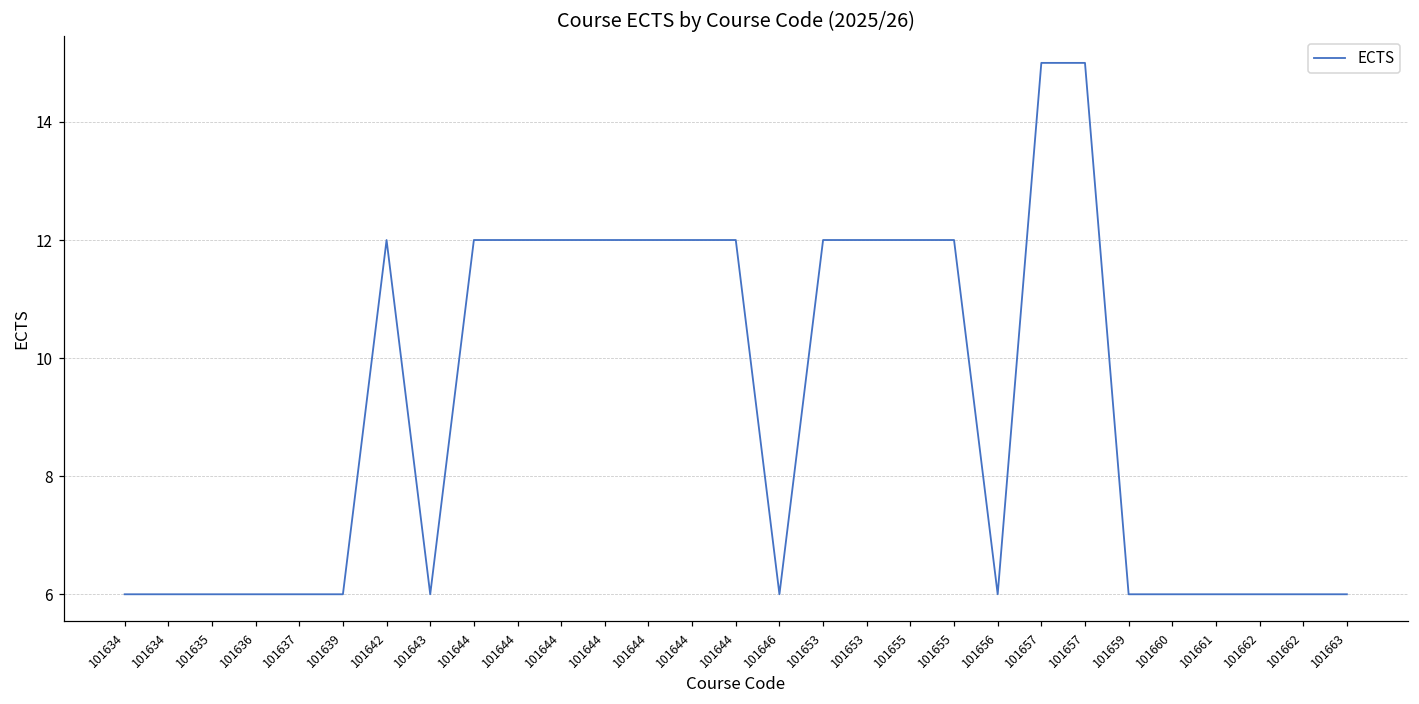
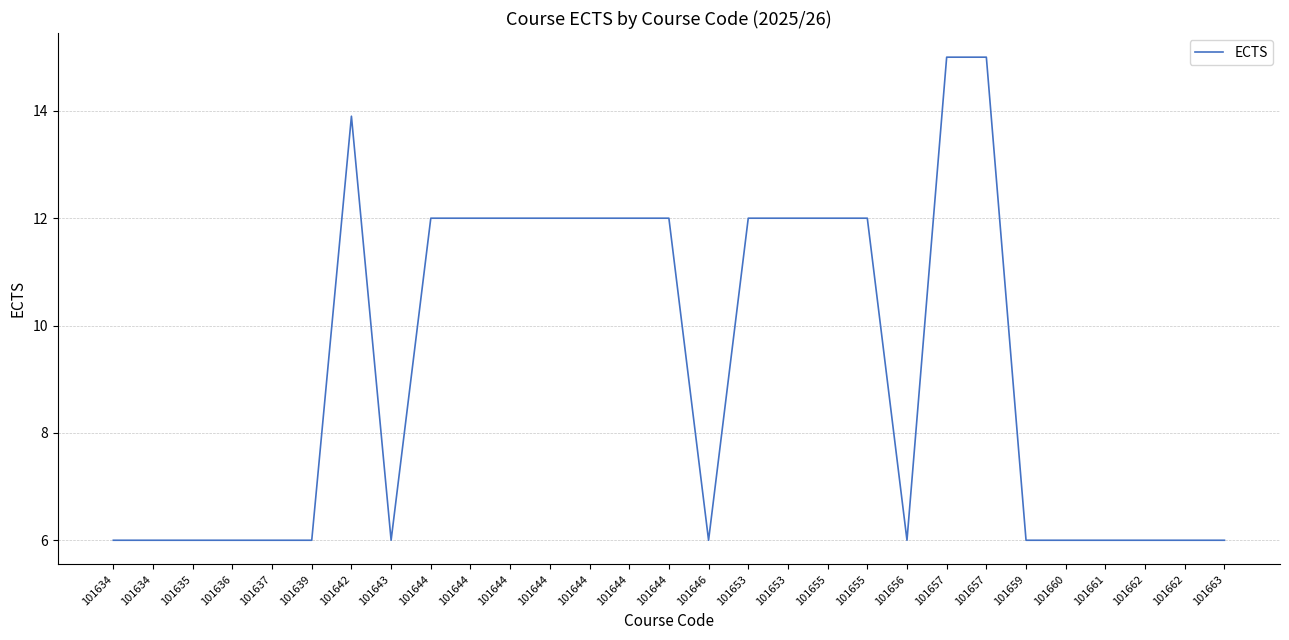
101642: 12.0 -> 13.9
